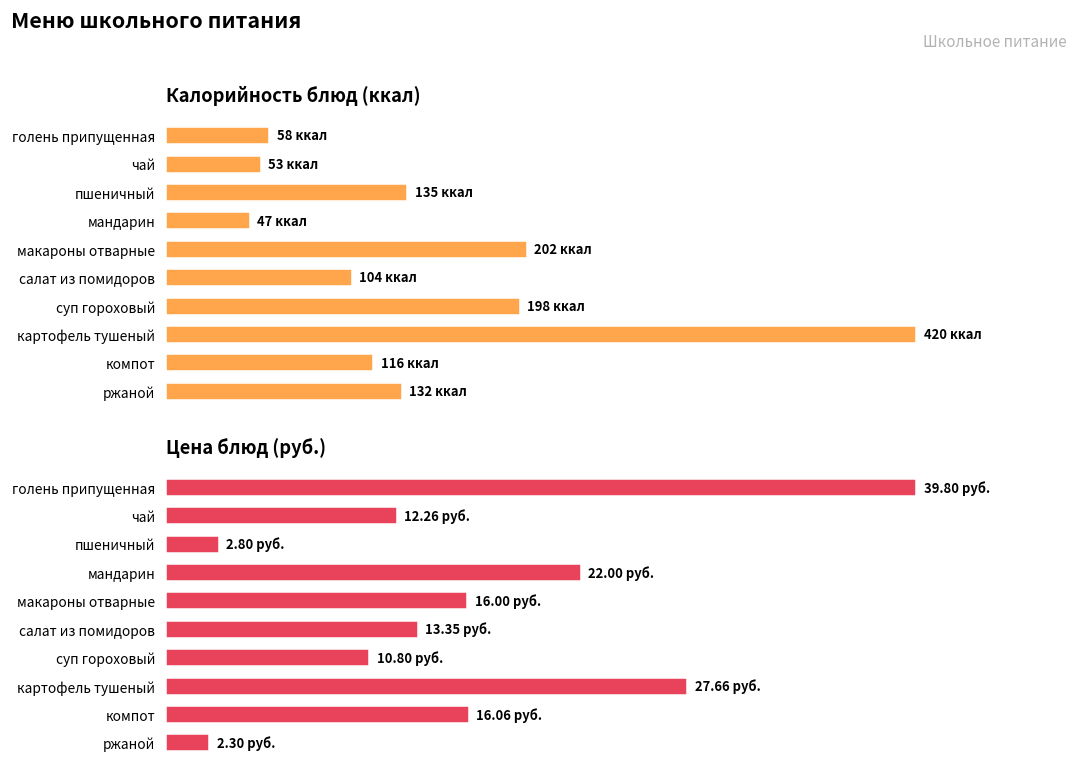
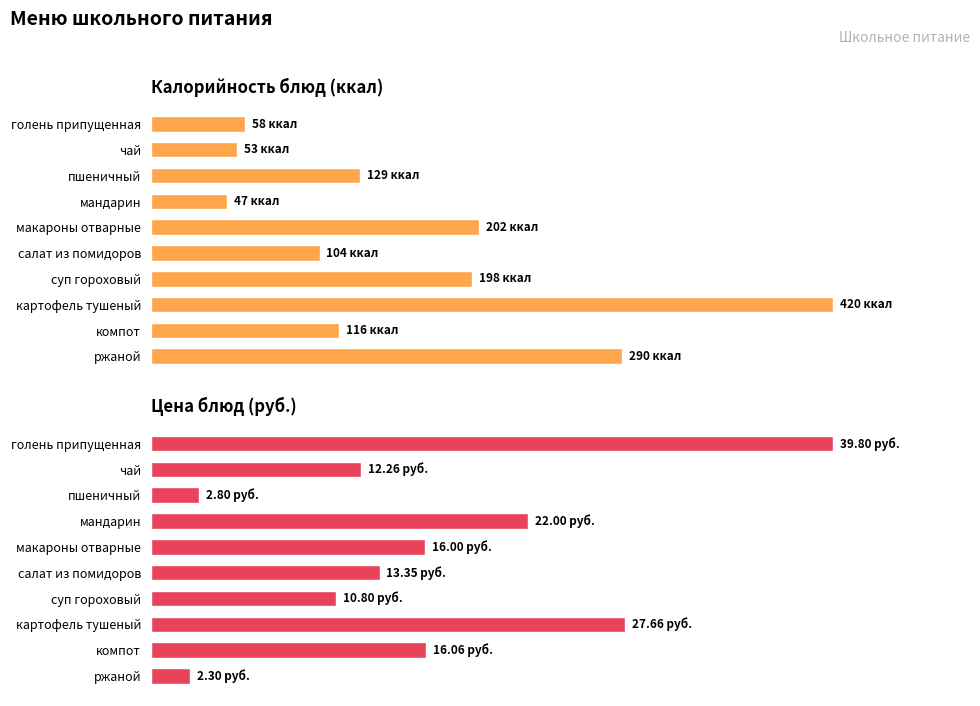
Калорийность блюд (ккал), пшеничный: 135 -> 129
Калорийность блюд (ккал), ржаной: 132 -> 290
